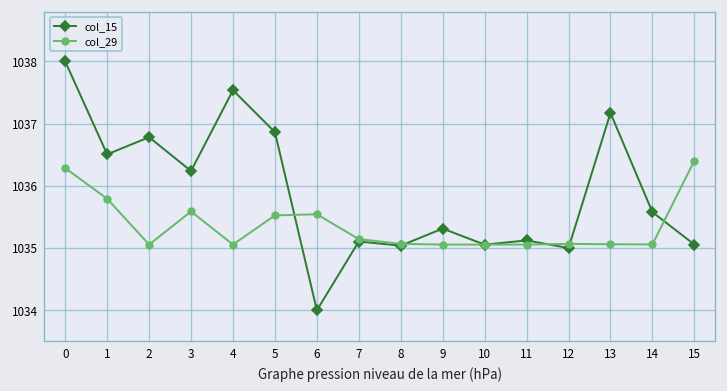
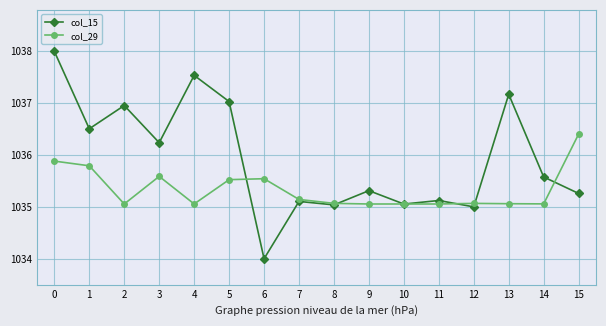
col_29, 0: 1036.3 -> 1035.9
col_15, 2: 1036.8 -> 1037.0
col_15, 5: 1036.9 -> 1037.0
col_15, 15: 1035.1 -> 1035.3
